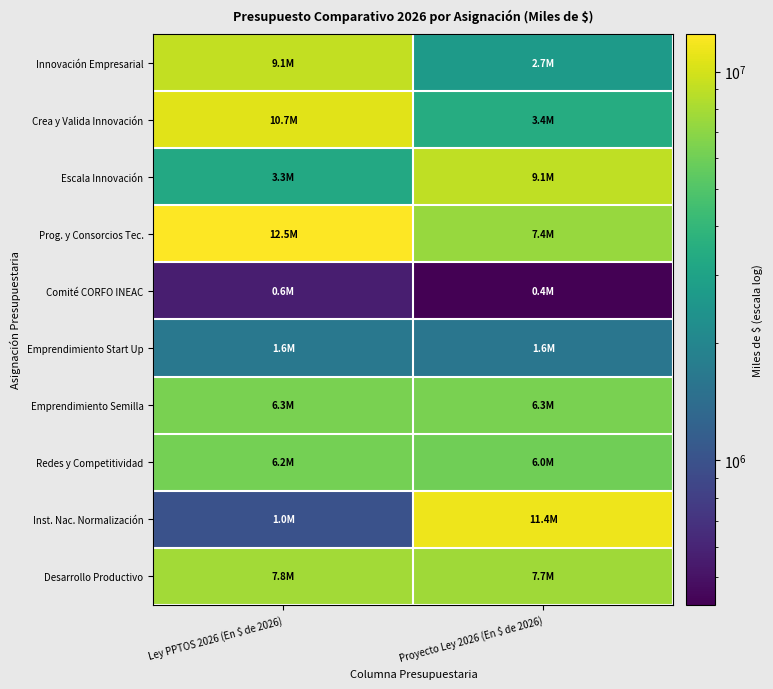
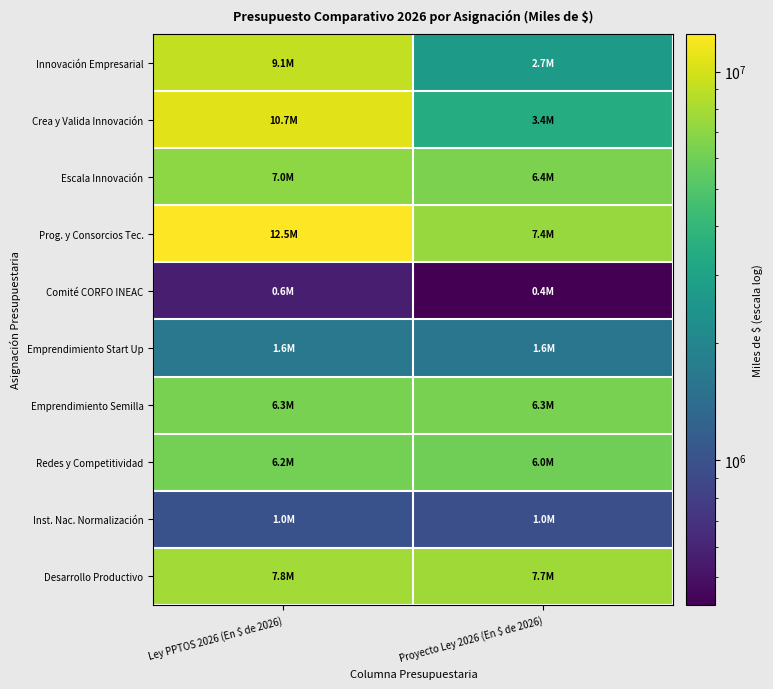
Escala Innovación, Ley PPTOS 2026 (En $ de 2026): 3.3M -> 7.0M
Escala Innovación, Proyecto Ley 2026 (En $ de 2026): 9.1M -> 6.4M
Inst. Nac. Normalización, Proyecto Ley 2026 (En $ de 2026): 11.4M -> 1.0M
